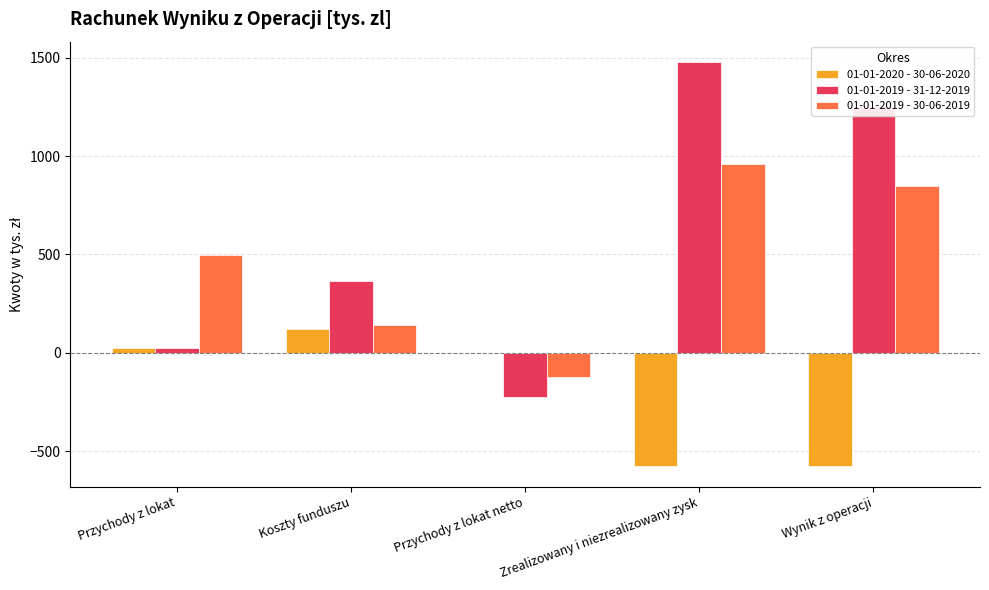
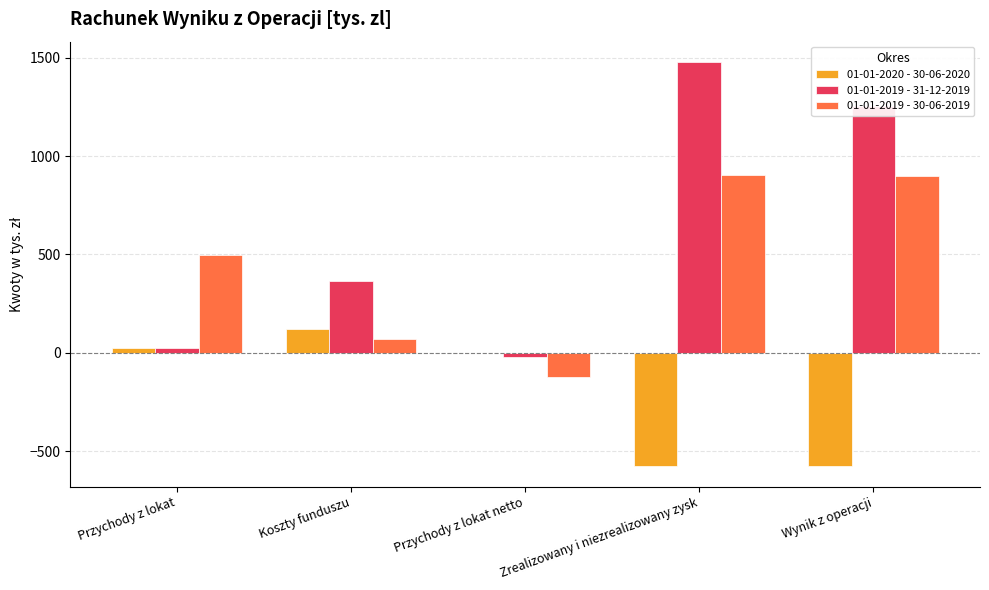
01-01-2019 - 30-06-2019, Koszty funduszu: 140 -> 70
01-01-2019 - 31-12-2019, Przychody z lokat netto: -220 -> -20
01-01-2019 - 30-06-2019, Zrealizowany i niezrealizowany zysk: 960 -> 900
01-01-2019 - 30-06-2019, Wynik z operacji: 850 -> 900
